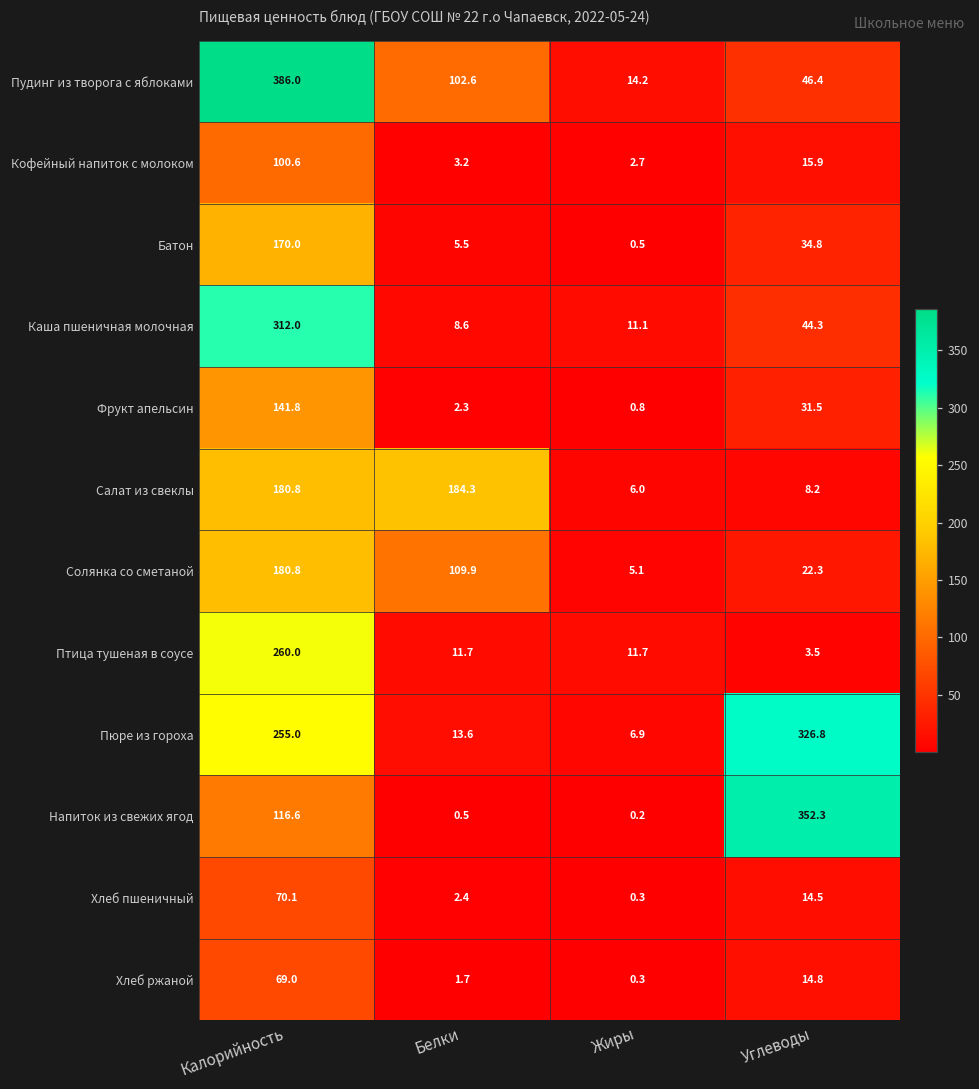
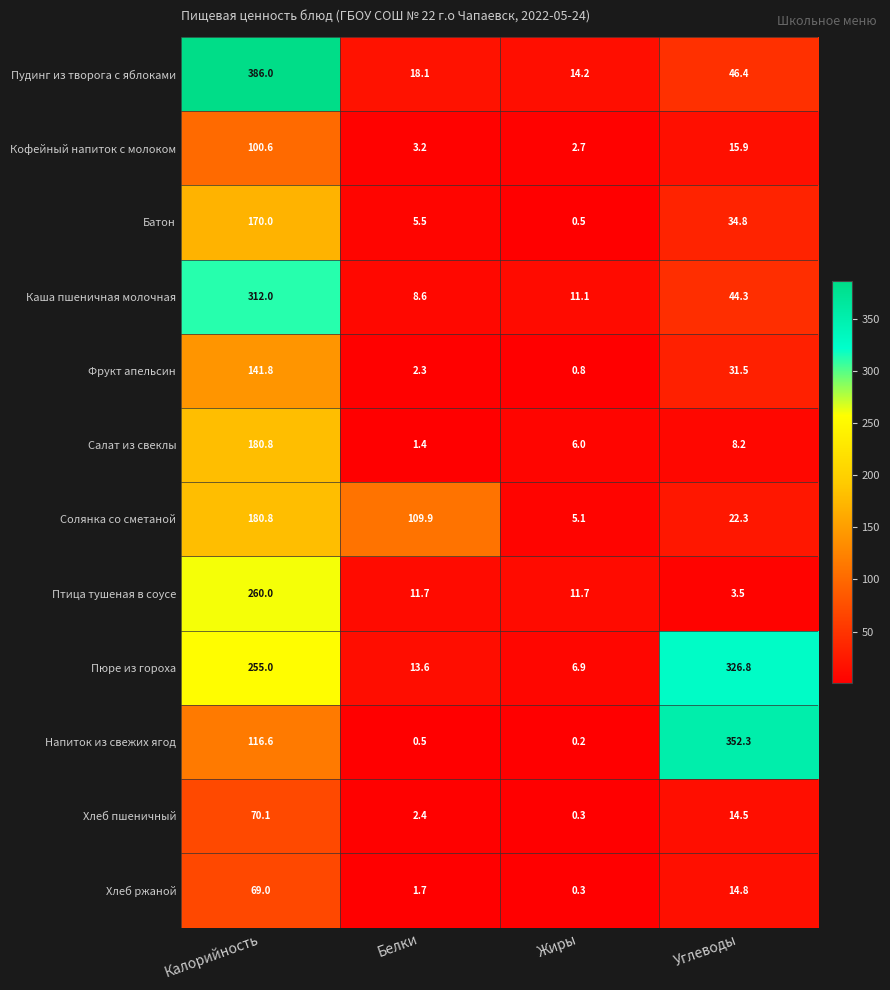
Пудинг из творога с яблоками, Белки: 102.6 -> 18.1
Салат из свеклы, Белки: 184.3 -> 1.4
